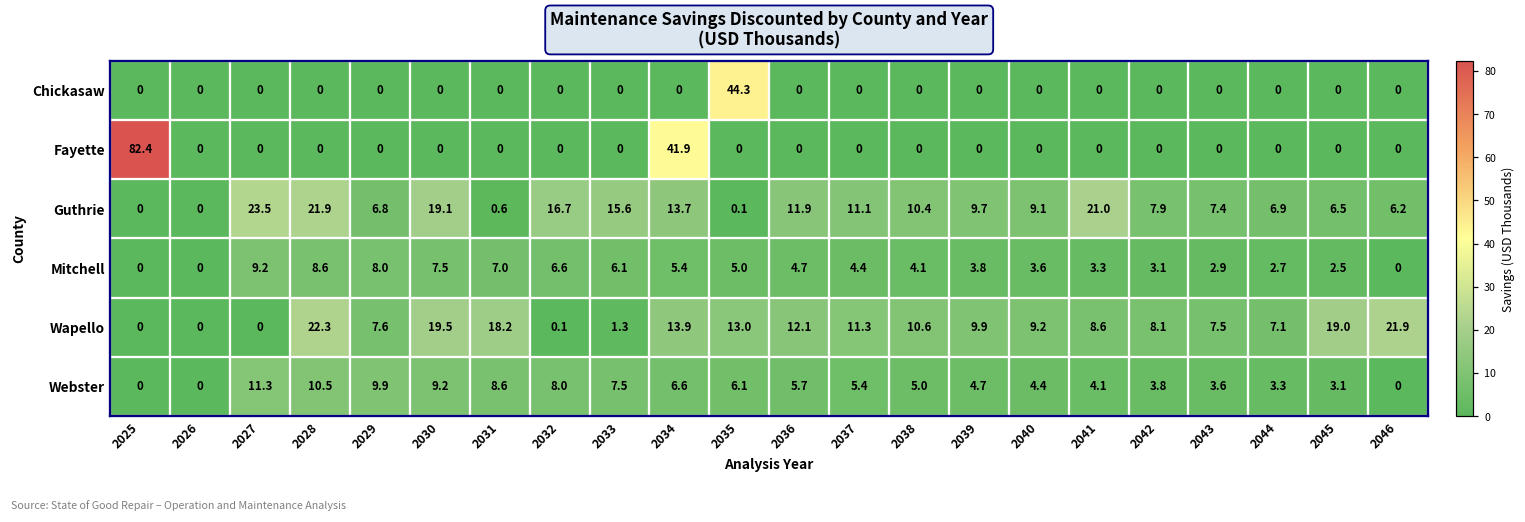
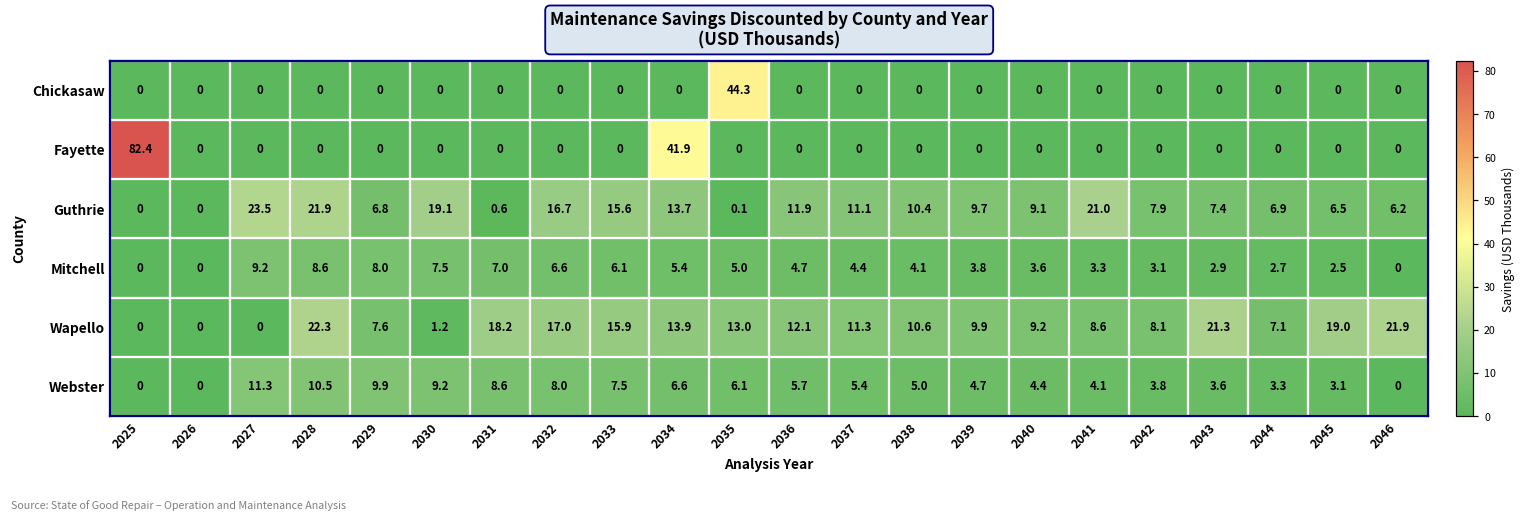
Wapello, 2030: 19.5 -> 1.2
Wapello, 2032: 0.1 -> 17.0
Wapello, 2033: 1.3 -> 15.9
Wapello, 2043: 7.5 -> 21.3
